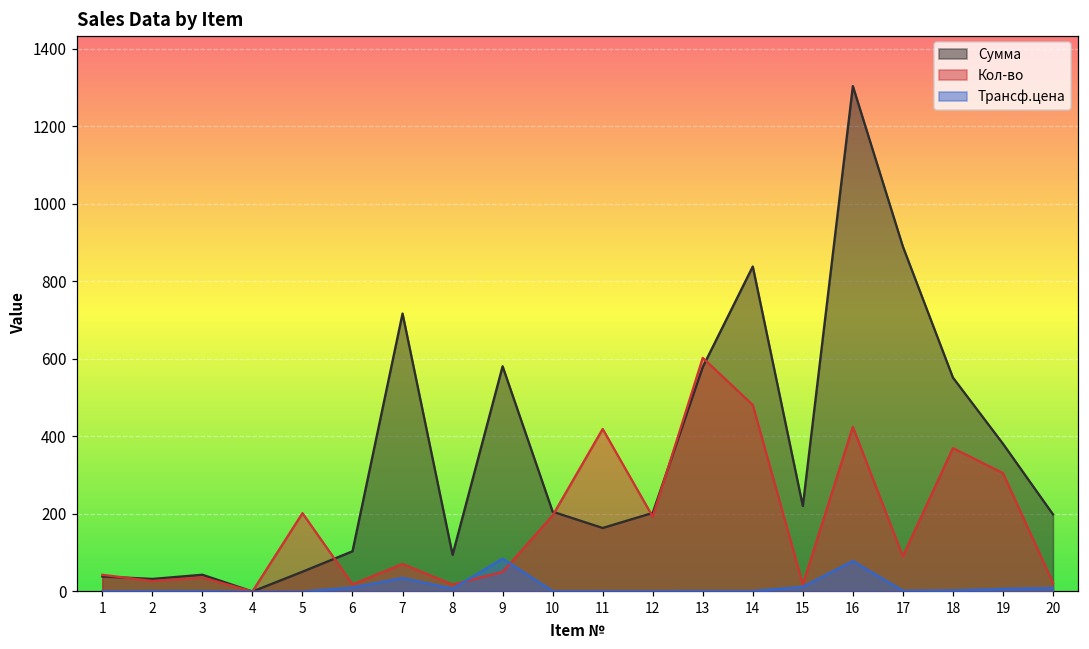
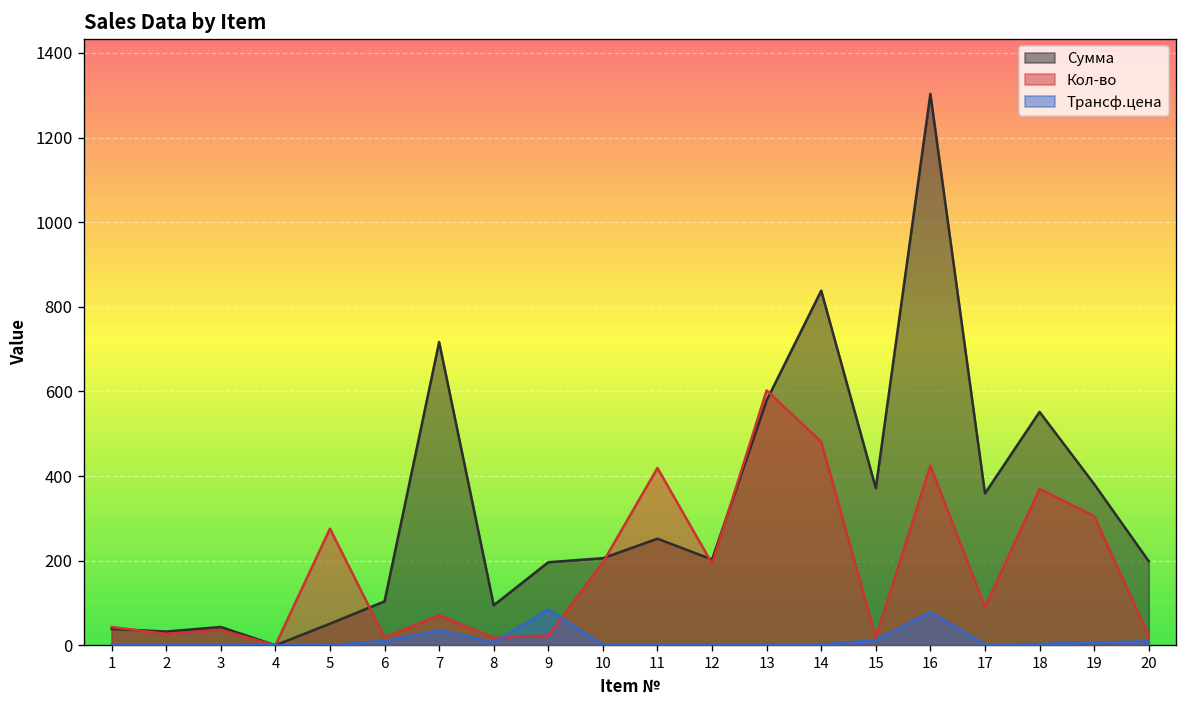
Кол-во, 5: 200 -> 280
Сумма, 9: 580 -> 200
Кол-во, 9: 50 -> 20
Сумма, 11: 160 -> 250
Сумма, 15: 220 -> 370
Сумма, 17: 890 -> 360
